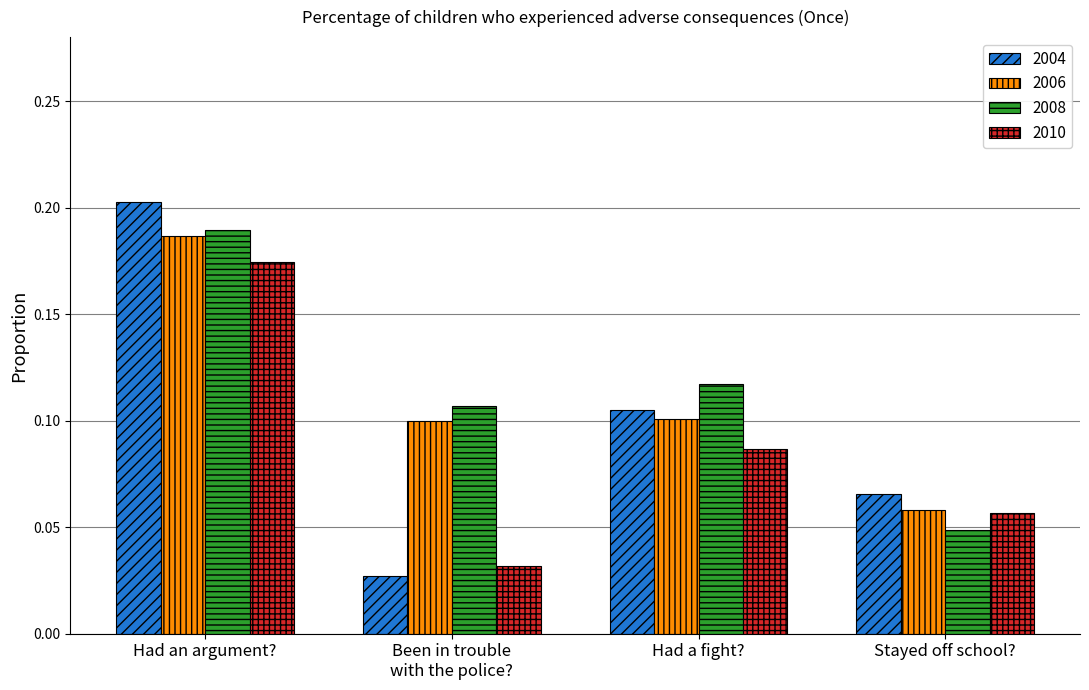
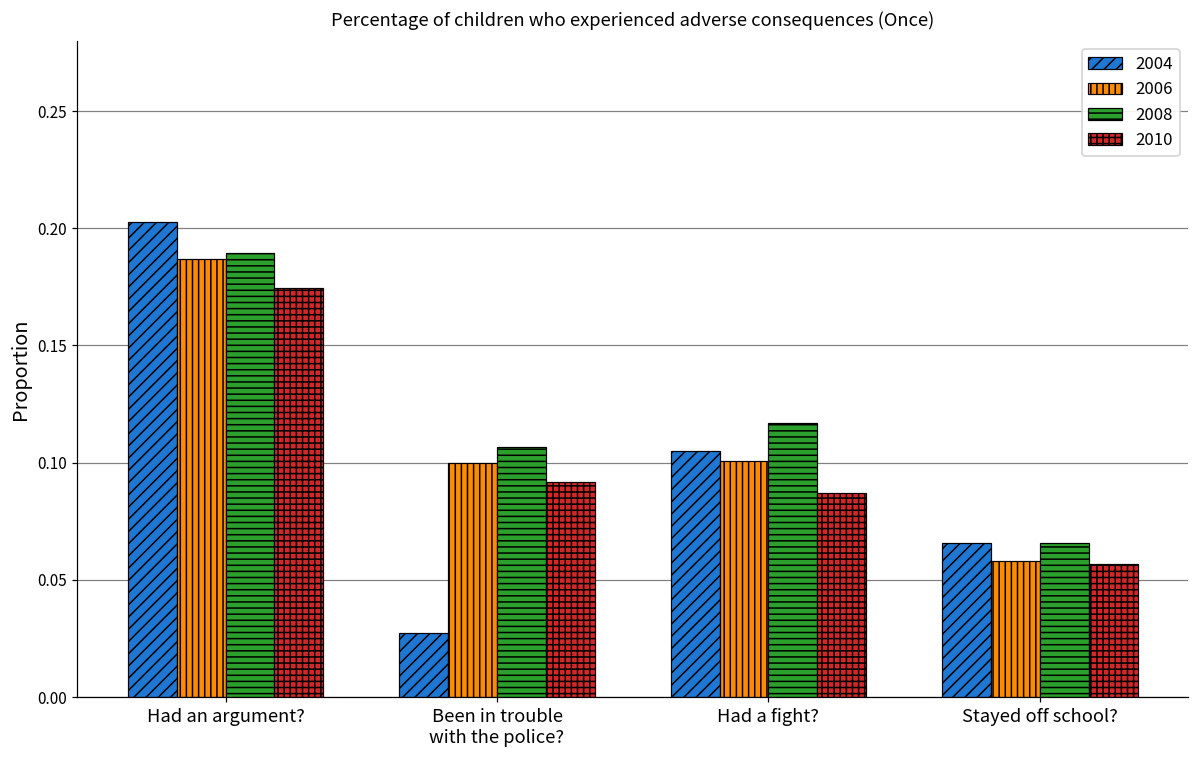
2010, Been in trouble with the police?: 0.032 -> 0.092
2008, Stayed off school?: 0.049 -> 0.066
